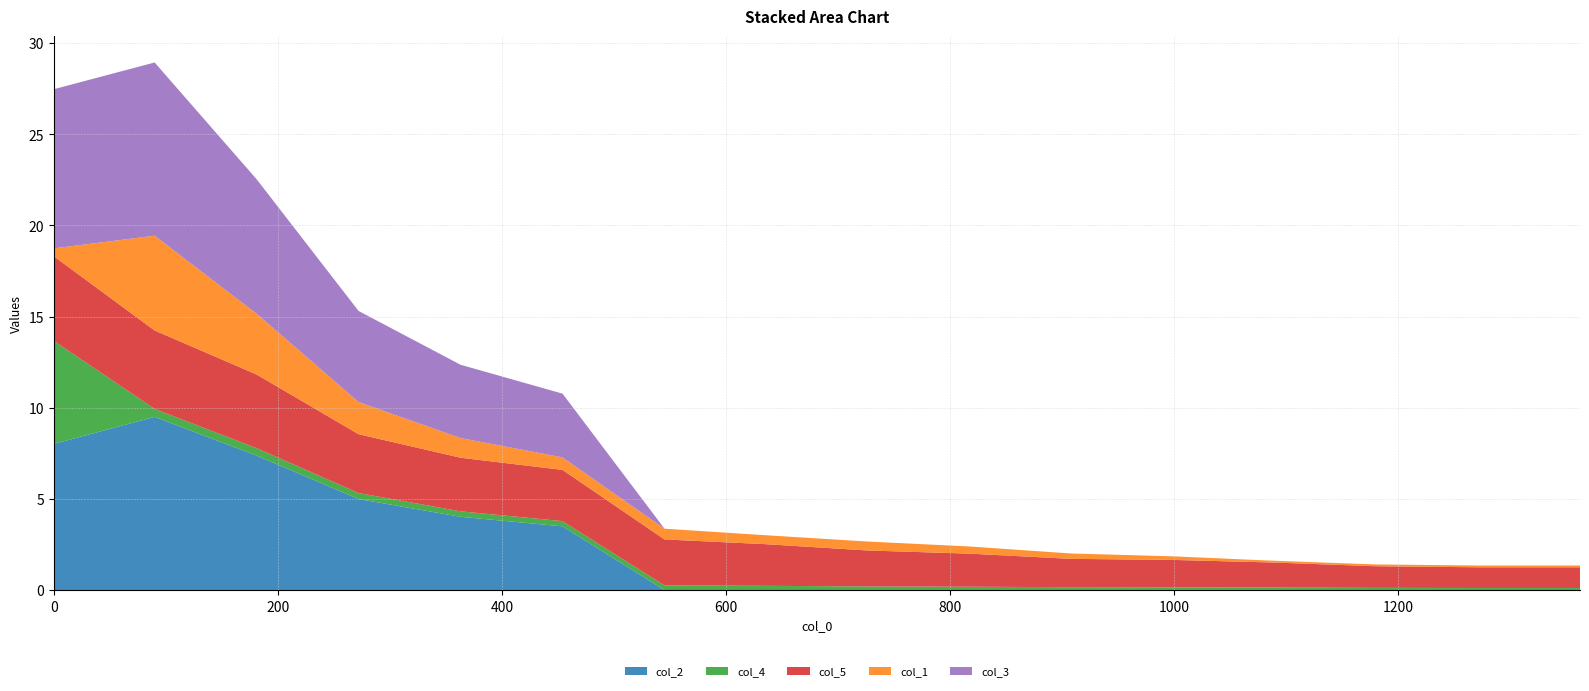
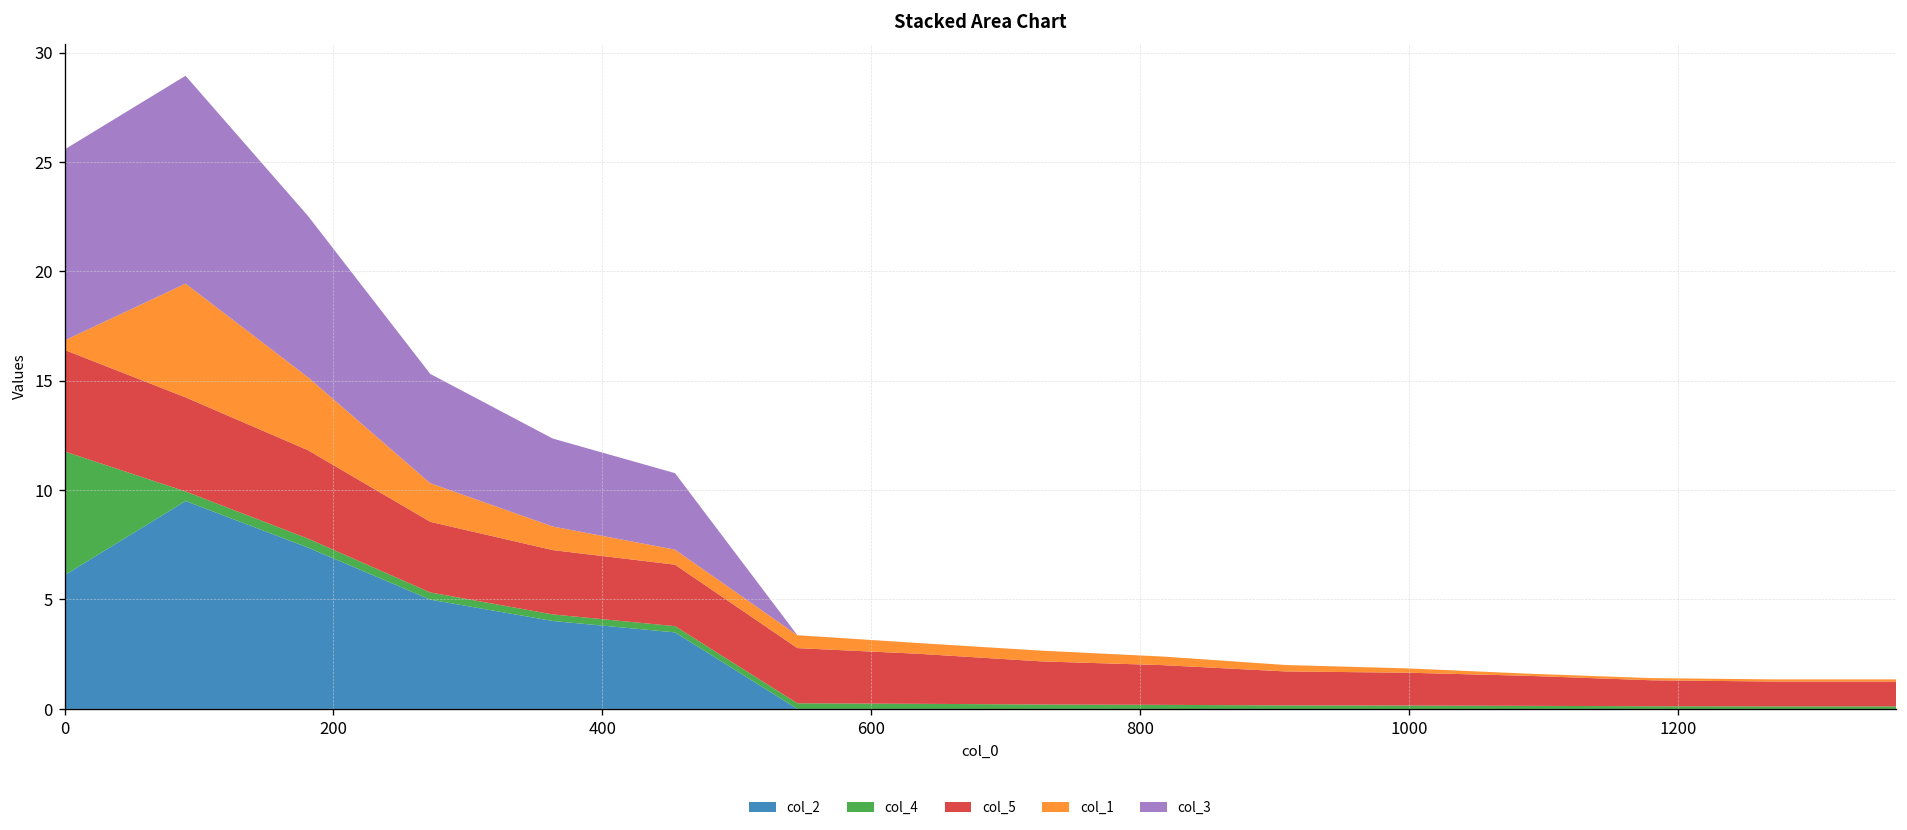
col_2, 0: 8.0 -> 6.1
